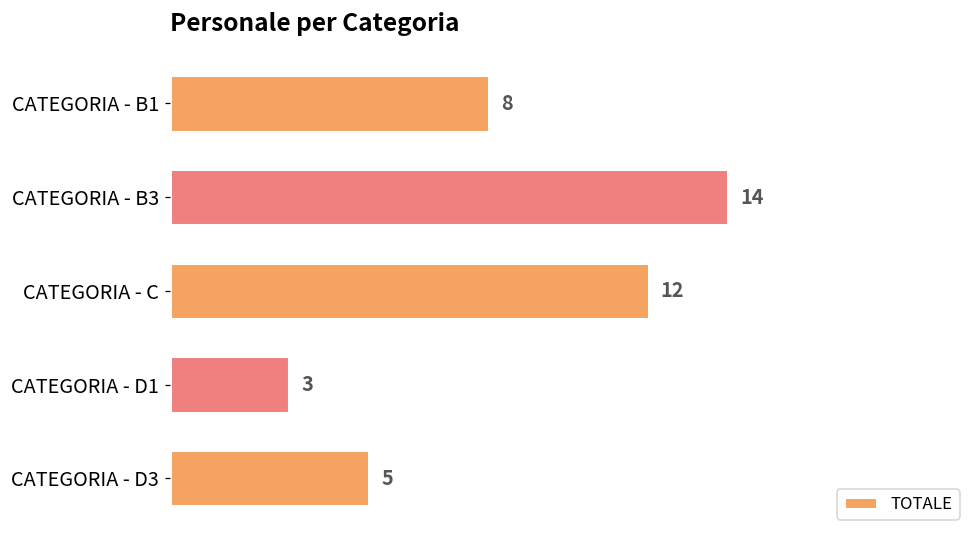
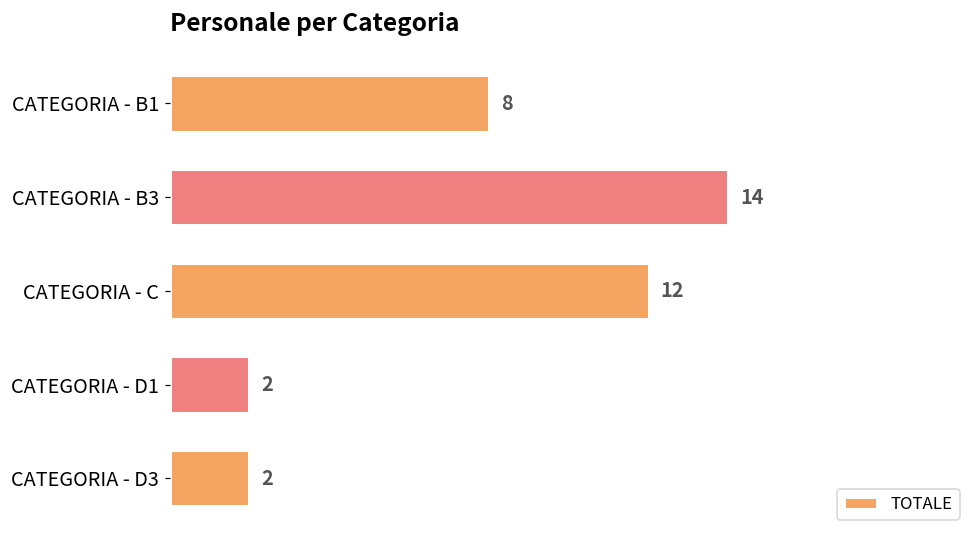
CATEGORIA - D1: 3 -> 2
CATEGORIA - D3: 5 -> 2
